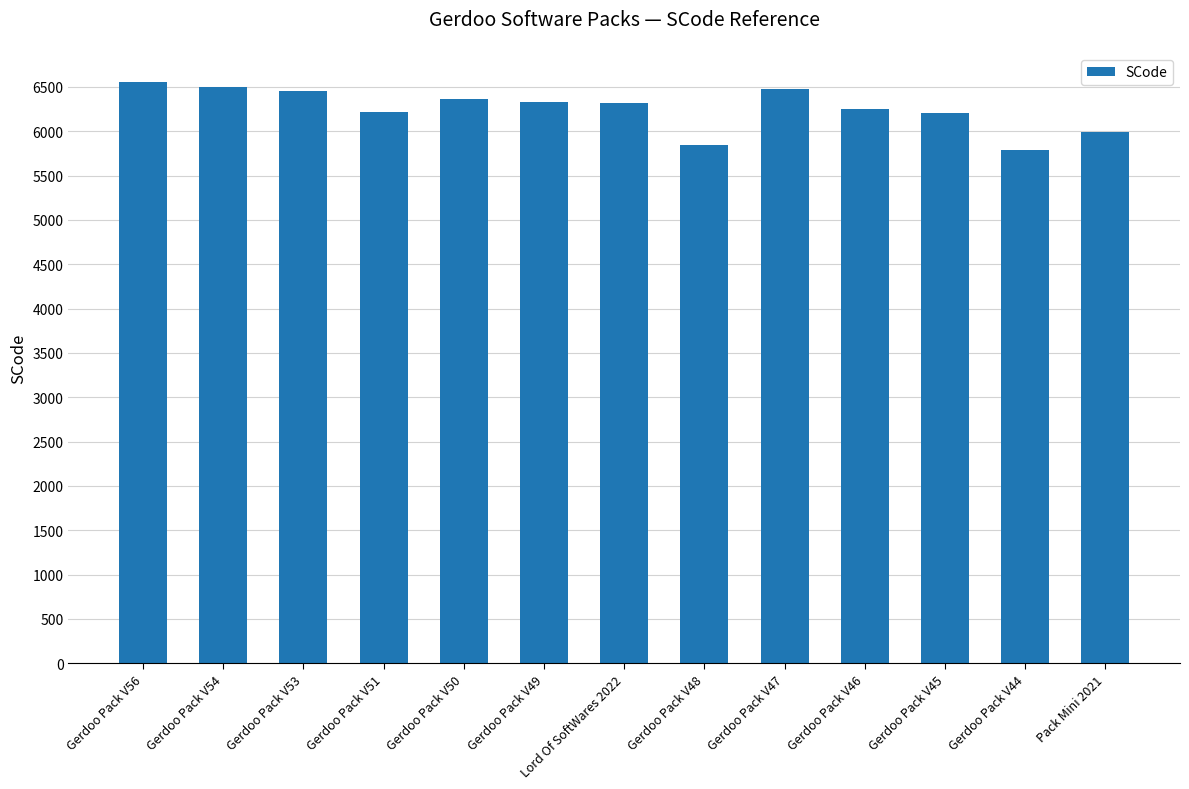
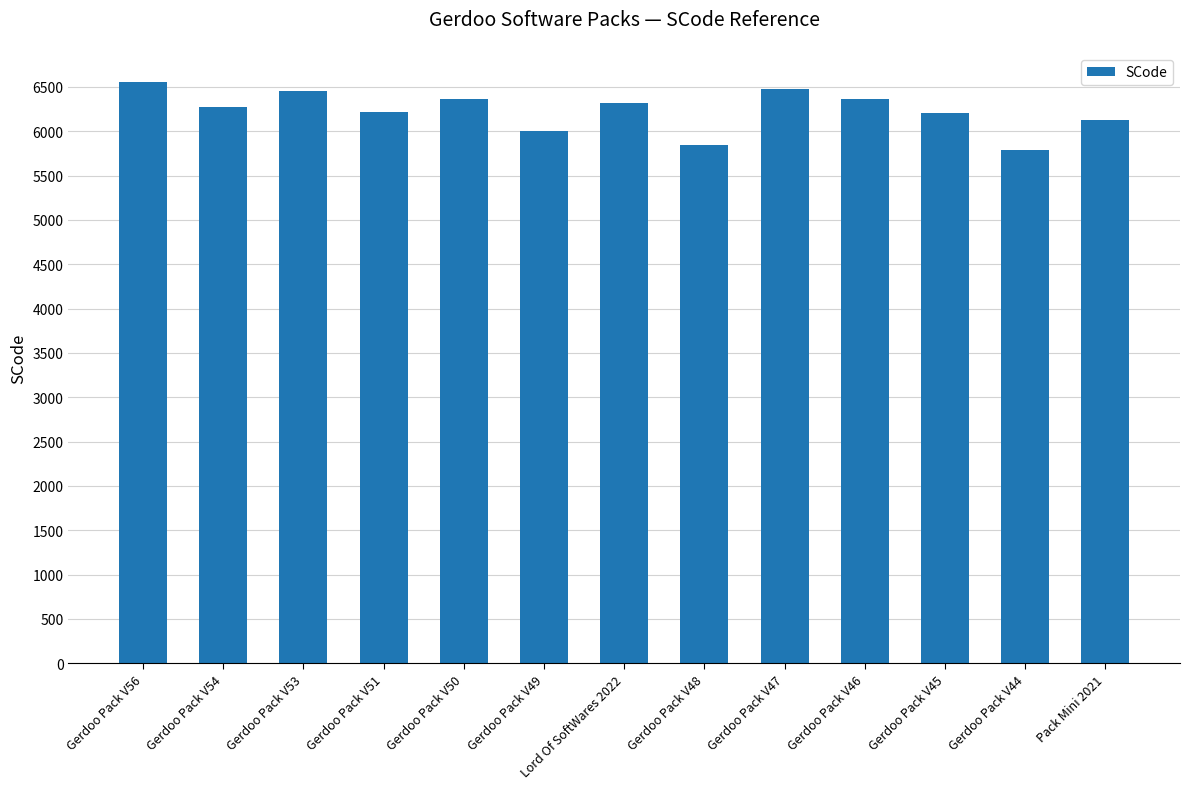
Gerdoo Pack V54: 6500 -> 6300
Gerdoo Pack V49: 6300 -> 6000
Gerdoo Pack V46: 6300 -> 6400
Pack Mini 2021: 6000 -> 6100
